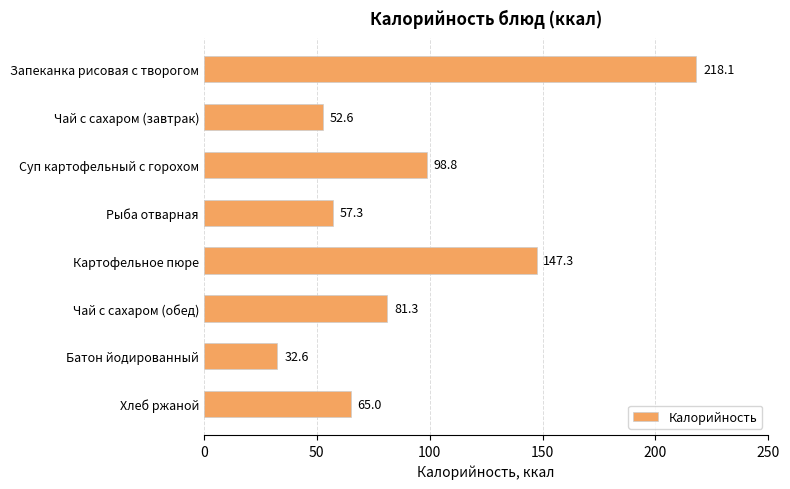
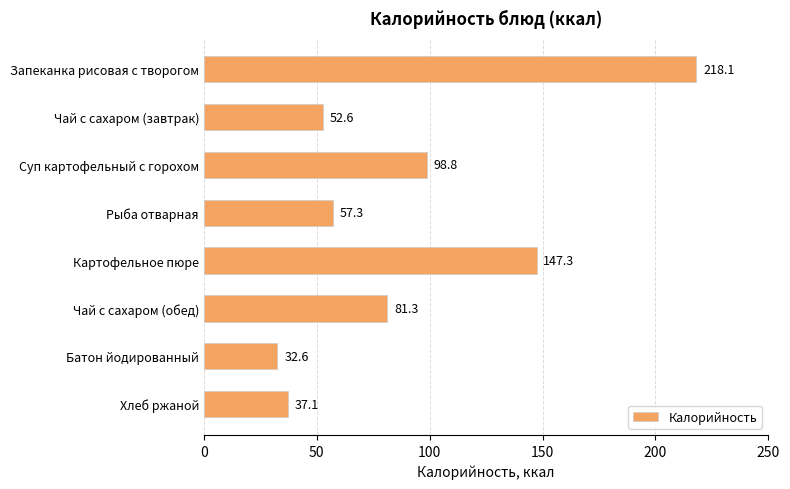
Хлеб ржаной: 65.0 -> 37.1
